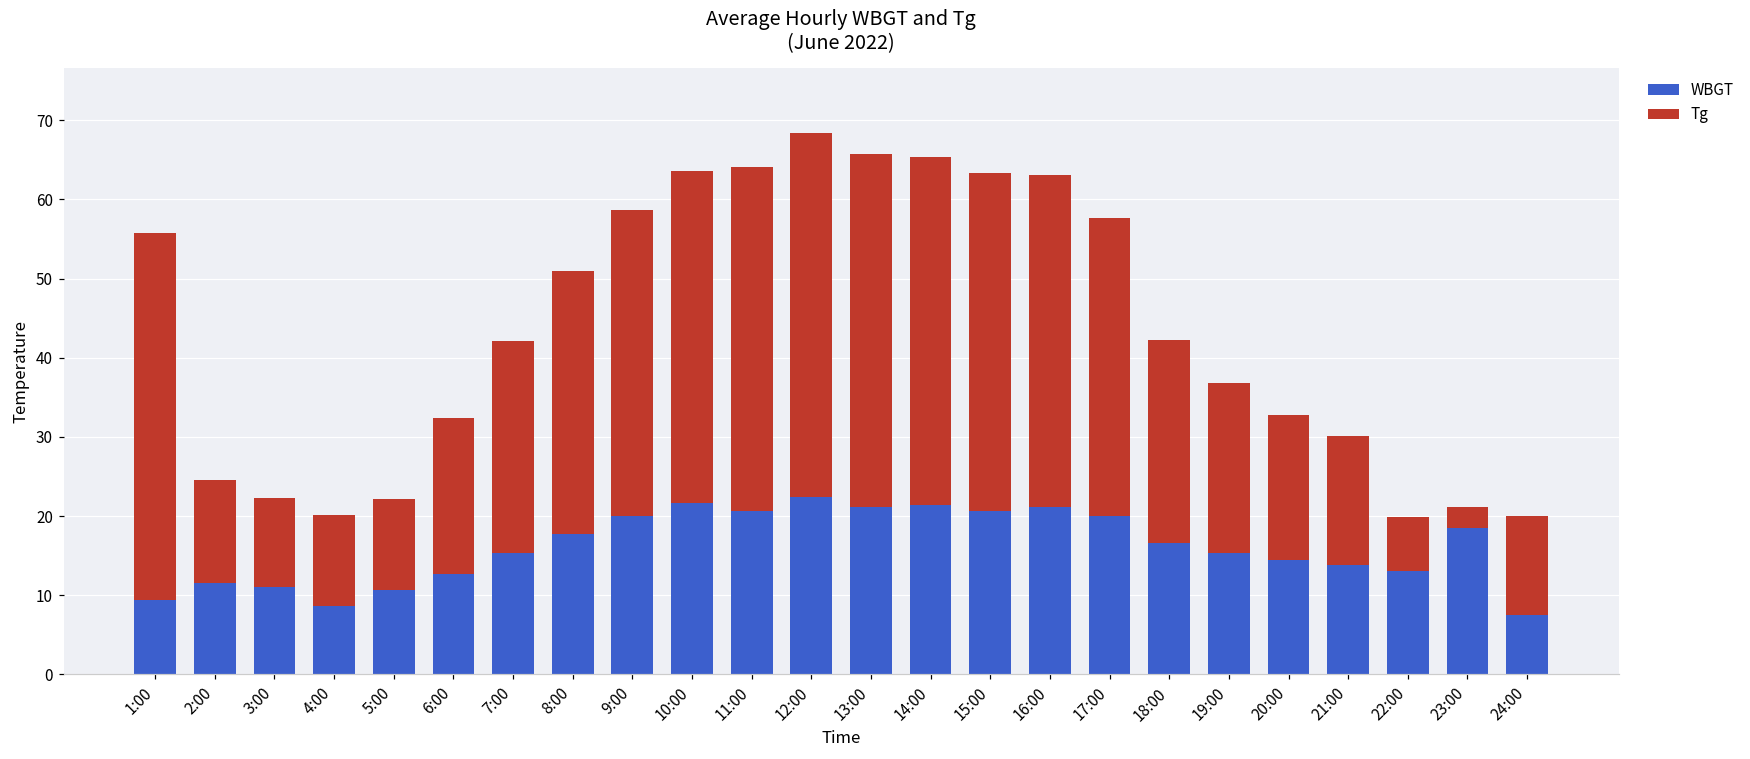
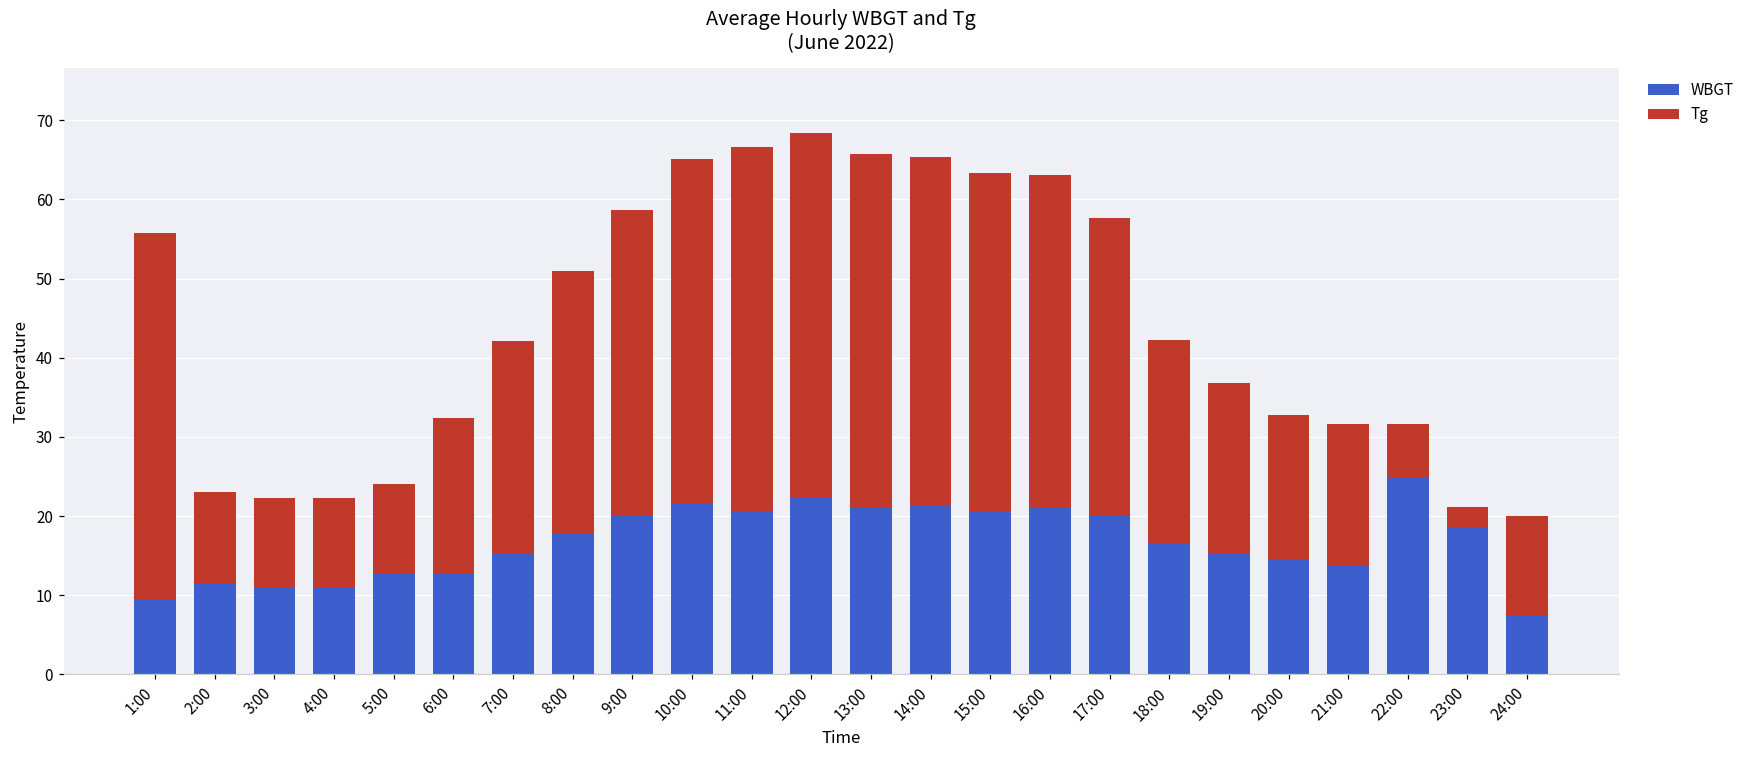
Tg, 2:00: 13 -> 11
WBGT, 4:00: 9 -> 11
WBGT, 5:00: 11 -> 13
Tg, 10:00: 42 -> 43
Tg, 11:00: 43 -> 46
Tg, 21:00: 16 -> 18
WBGT, 22:00: 13 -> 25
